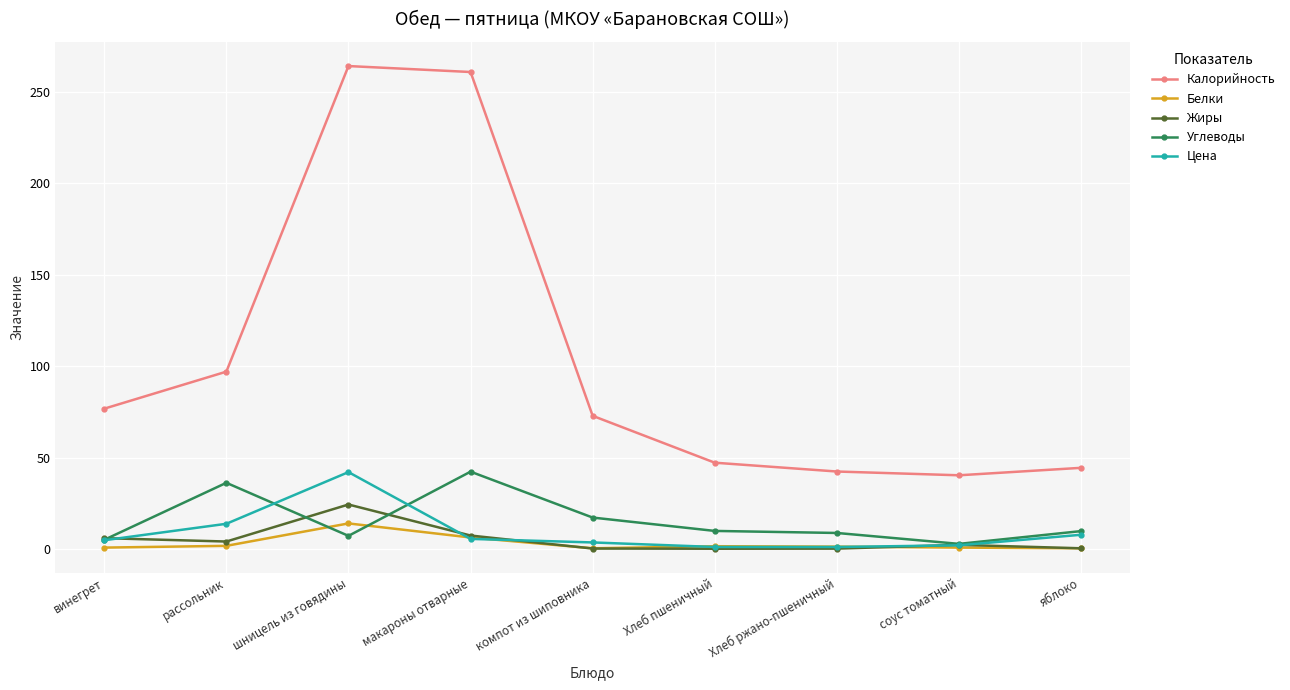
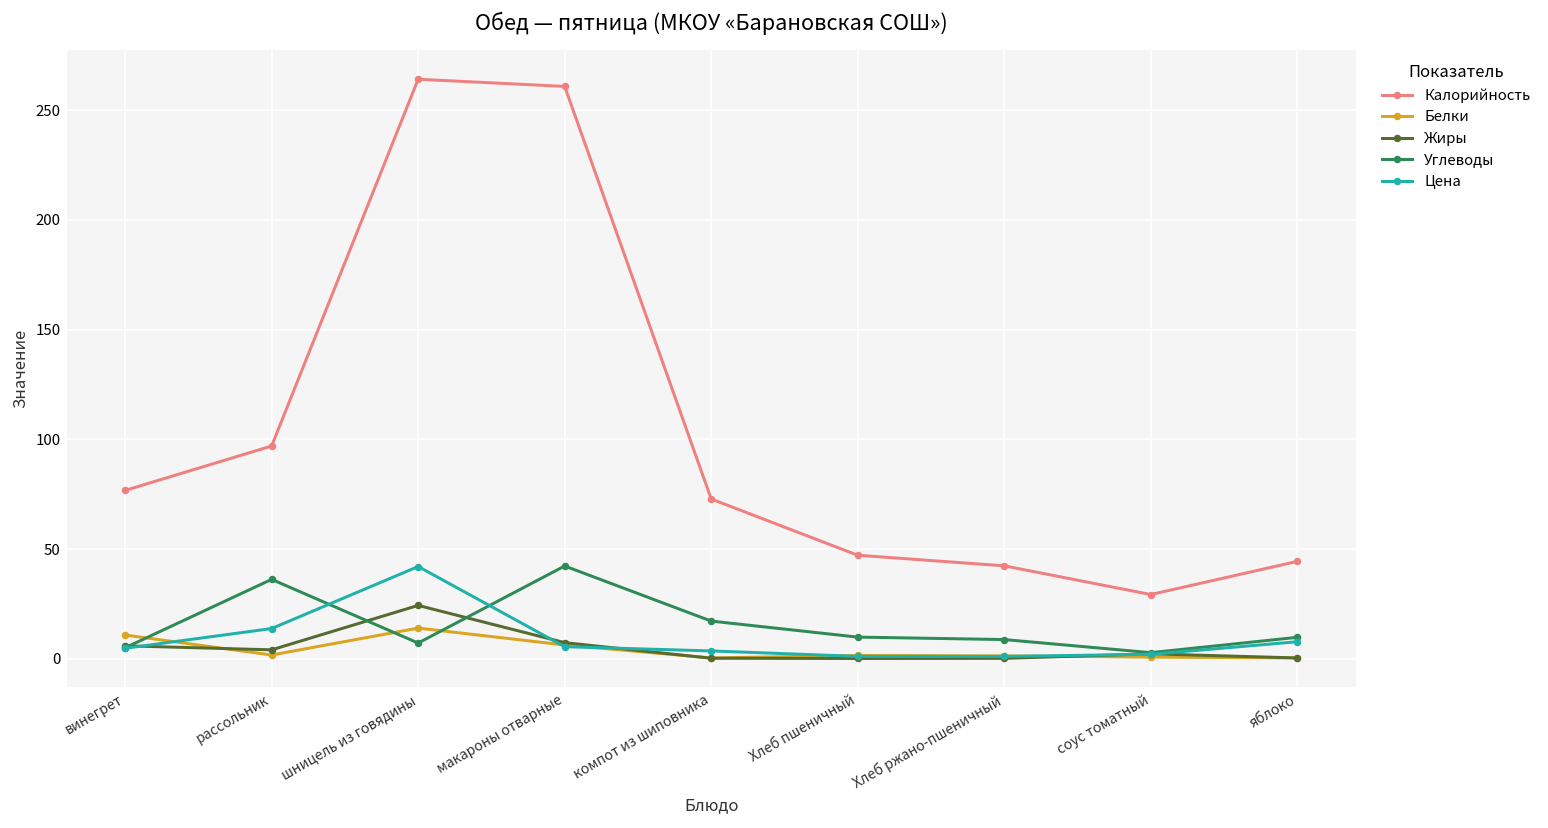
Белки, винегрет: 1 -> 11
Калорийность, соус томатный: 40 -> 29
